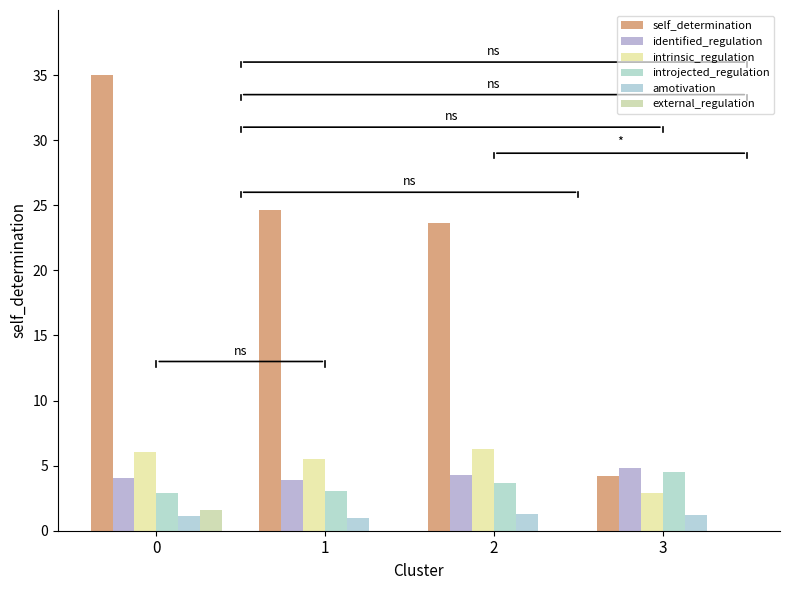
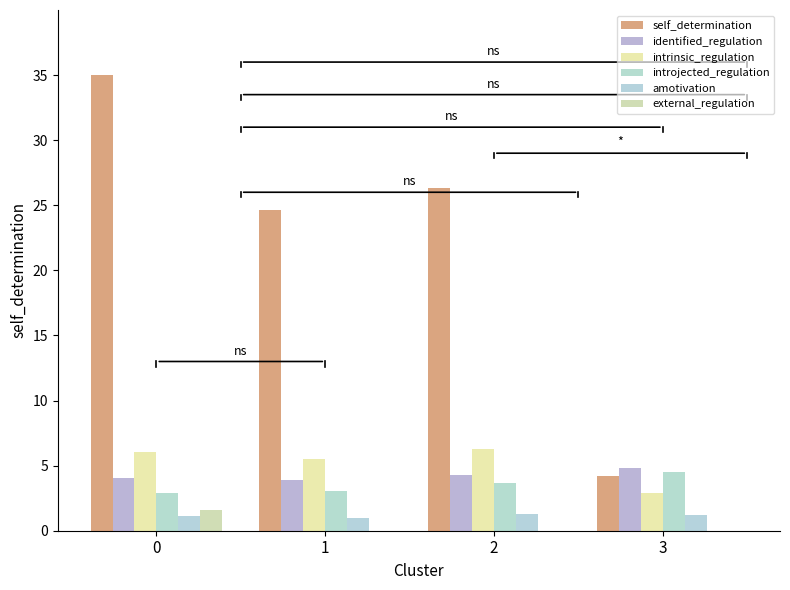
self_determination, 2: 23.6 -> 26.3
